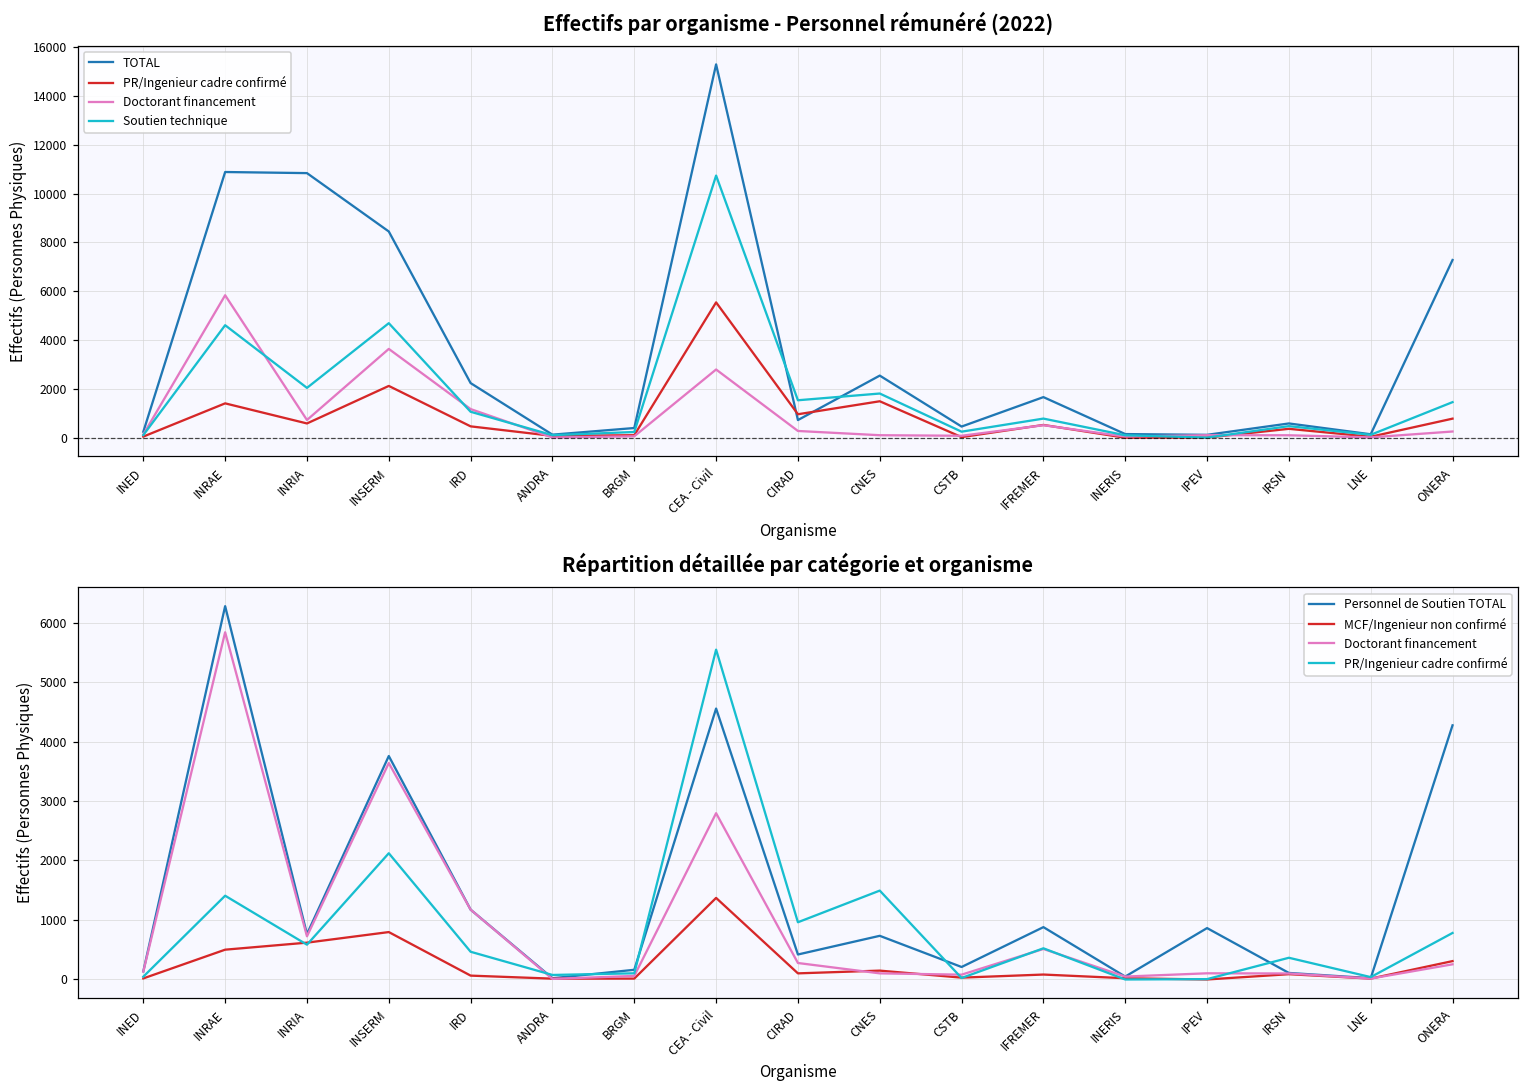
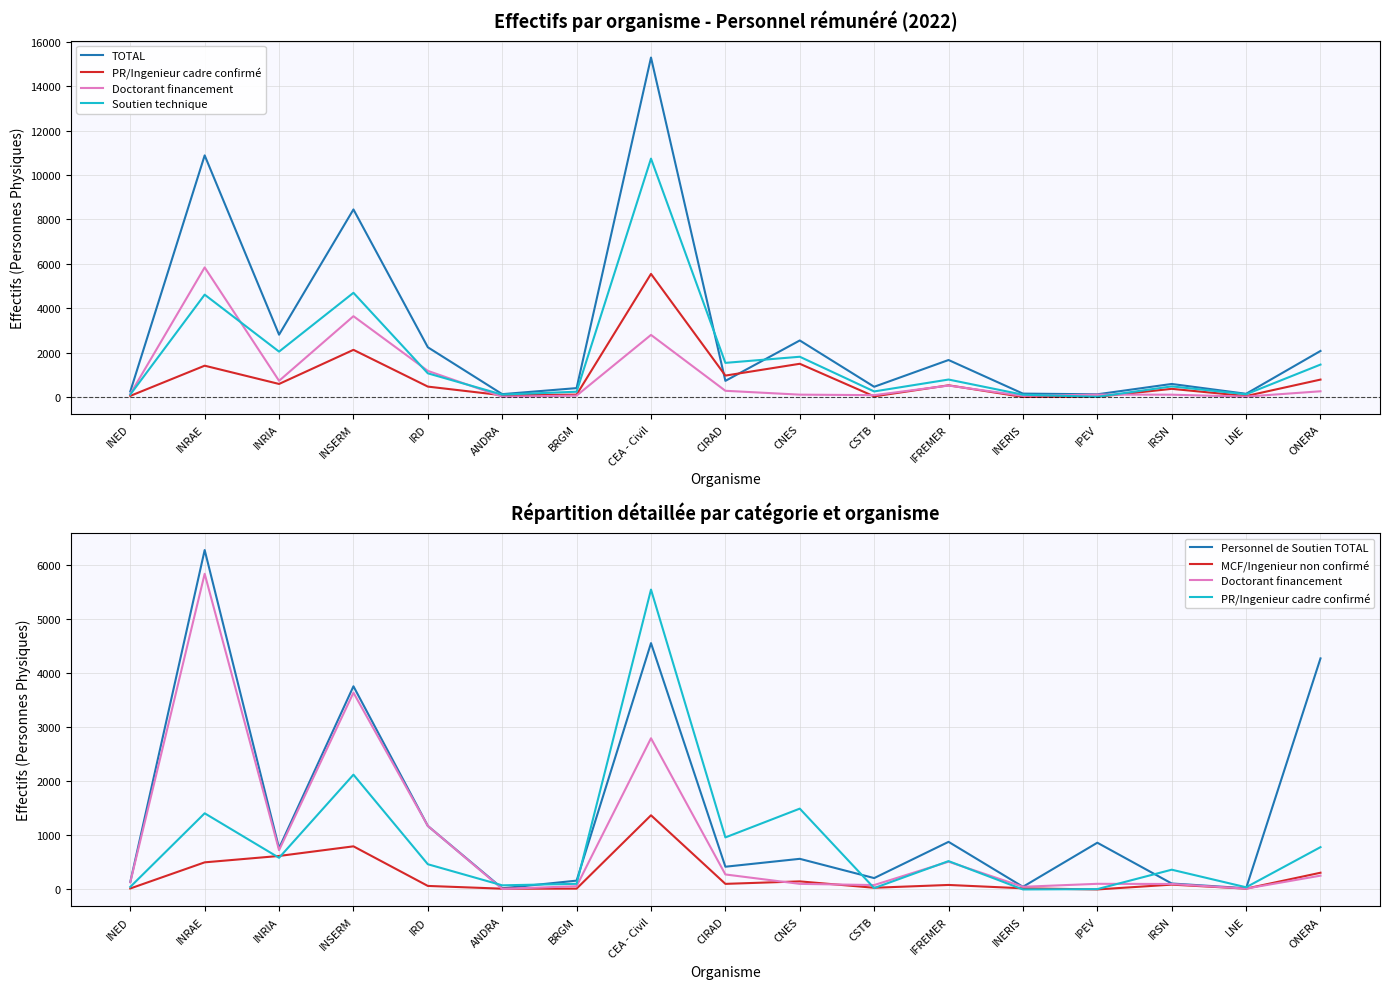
Effectifs par organisme - Personnel rémunéré (2022), TOTAL, INRIA: 10800 -> 2800
Effectifs par organisme - Personnel rémunéré (2022), TOTAL, ONERA: 7300 -> 2100
Répartition détaillée par catégorie et organisme, Personnel de Soutien TOTAL, CNES: 700 -> 600
